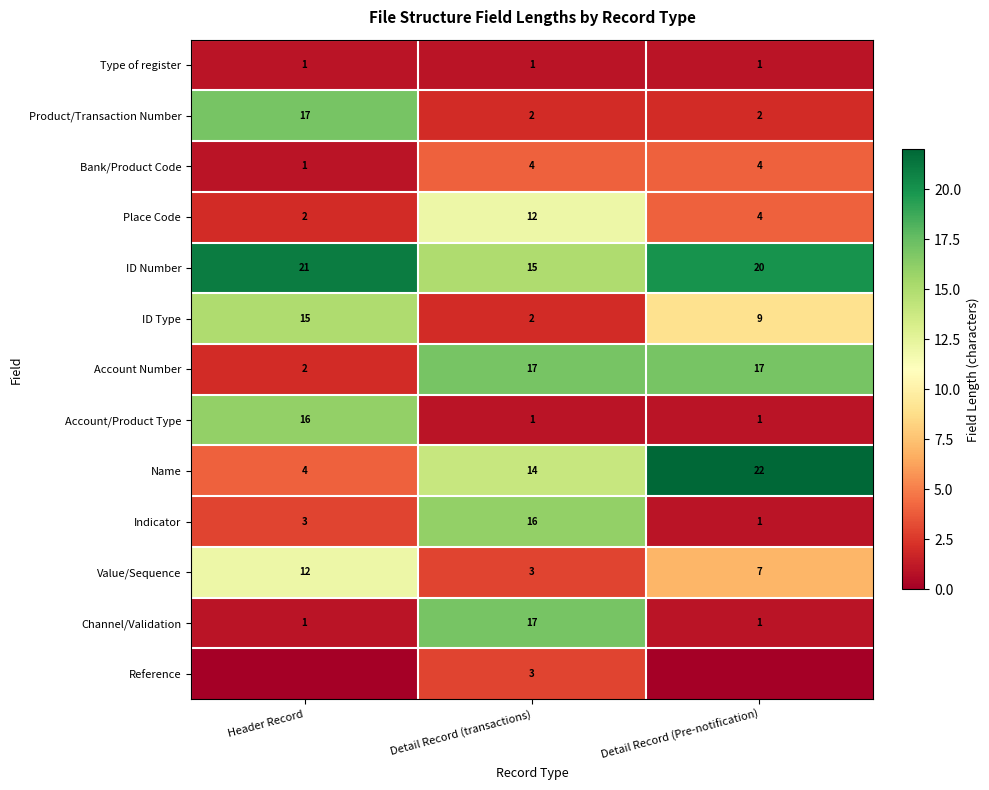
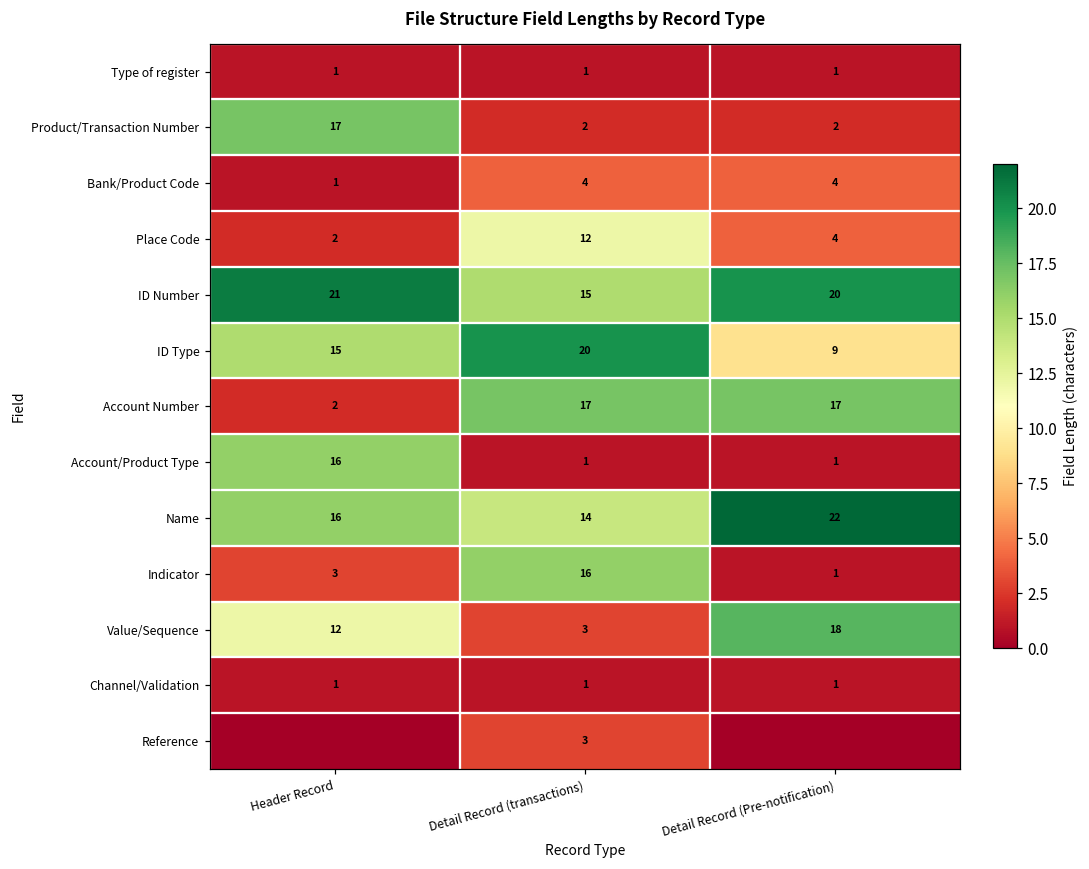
ID Type, Detail Record (transactions): 2 -> 20
Name, Header Record: 4 -> 16
Value/Sequence, Detail Record (Pre-notification): 7 -> 18
Channel/Validation, Detail Record (transactions): 17 -> 1
